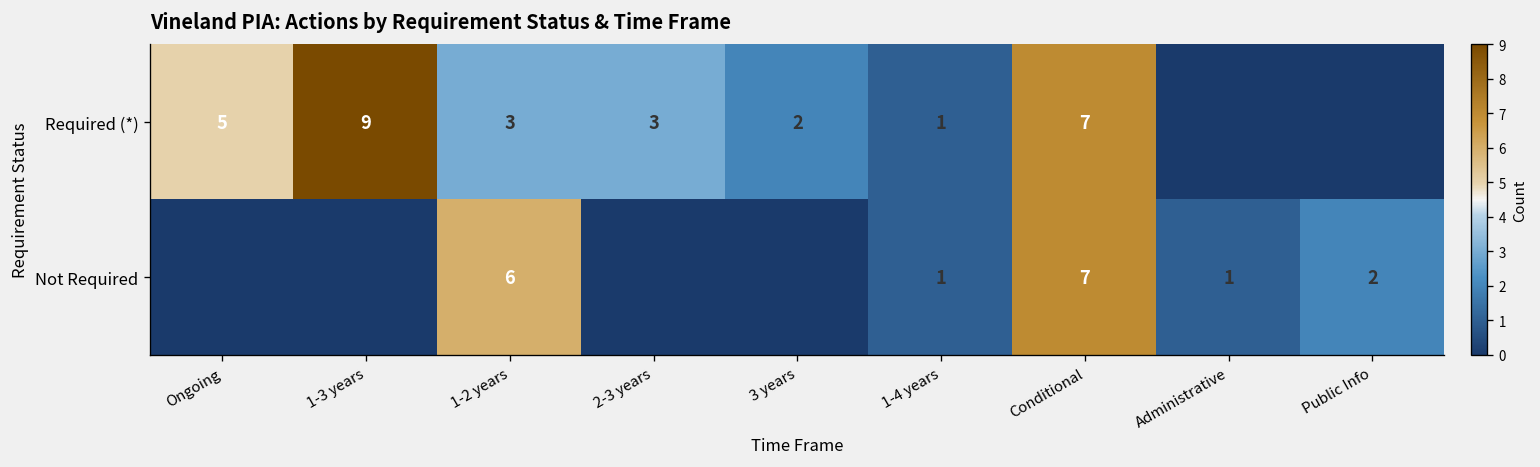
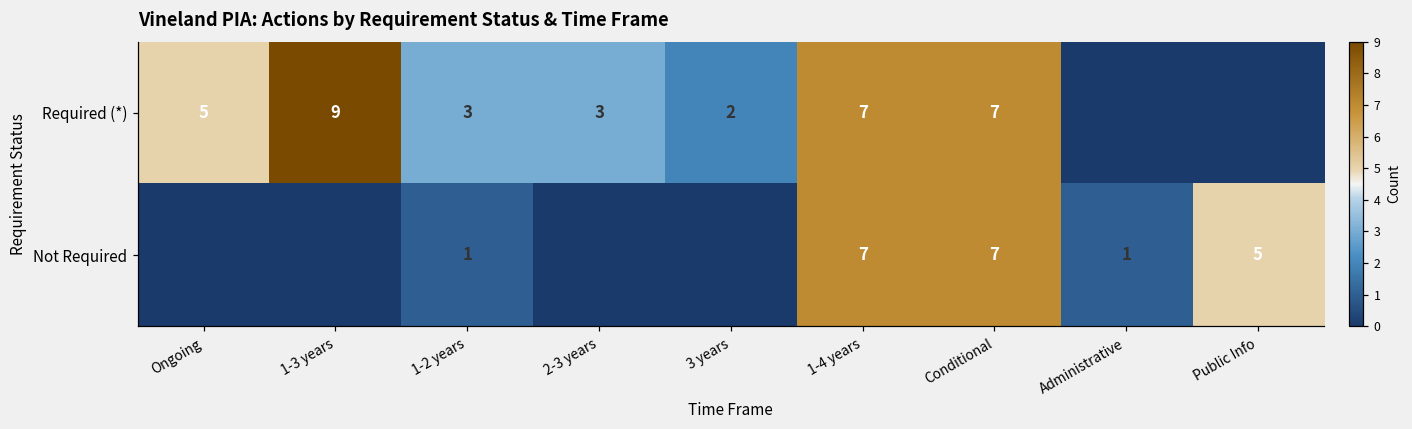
Required (*), 1-4 years: 1 -> 7
Not Required, 1-2 years: 6 -> 1
Not Required, 1-4 years: 1 -> 7
Not Required, Public Info: 2 -> 5
